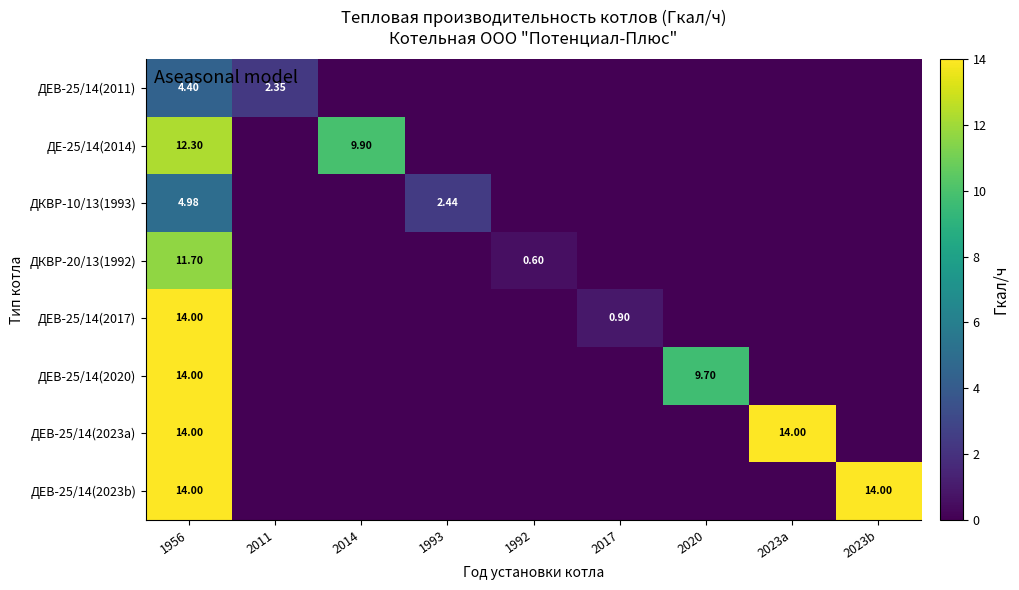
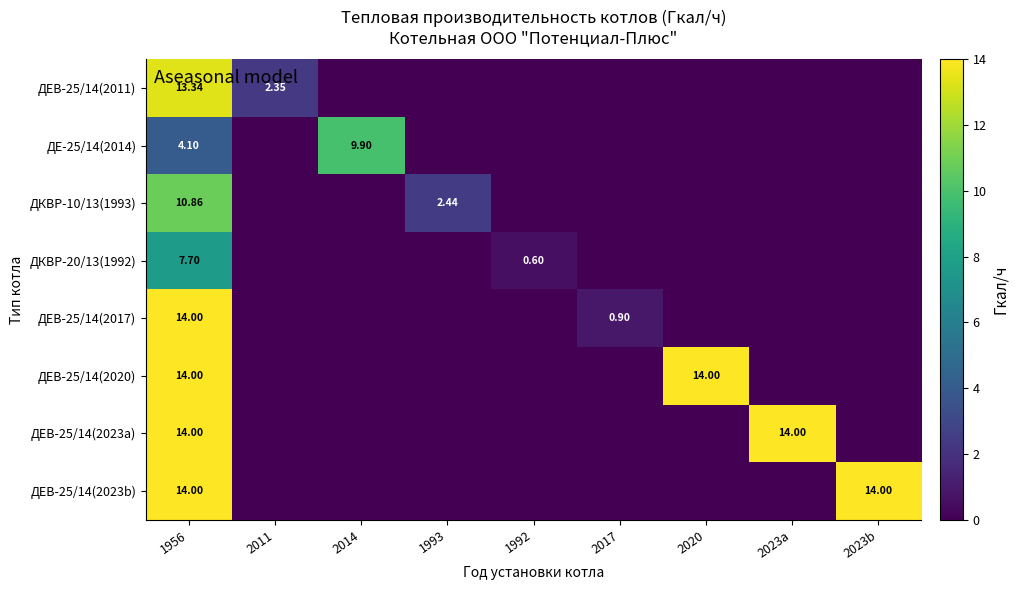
ДЕВ-25/14(2011), 1956: 4.40 -> 13.34
ДЕ-25/14(2014), 1956: 12.30 -> 4.10
ДКВР-10/13(1993), 1956: 4.98 -> 10.86
ДКВР-20/13(1992), 1956: 11.70 -> 7.70
ДЕВ-25/14(2020), 2020: 9.70 -> 14.00
